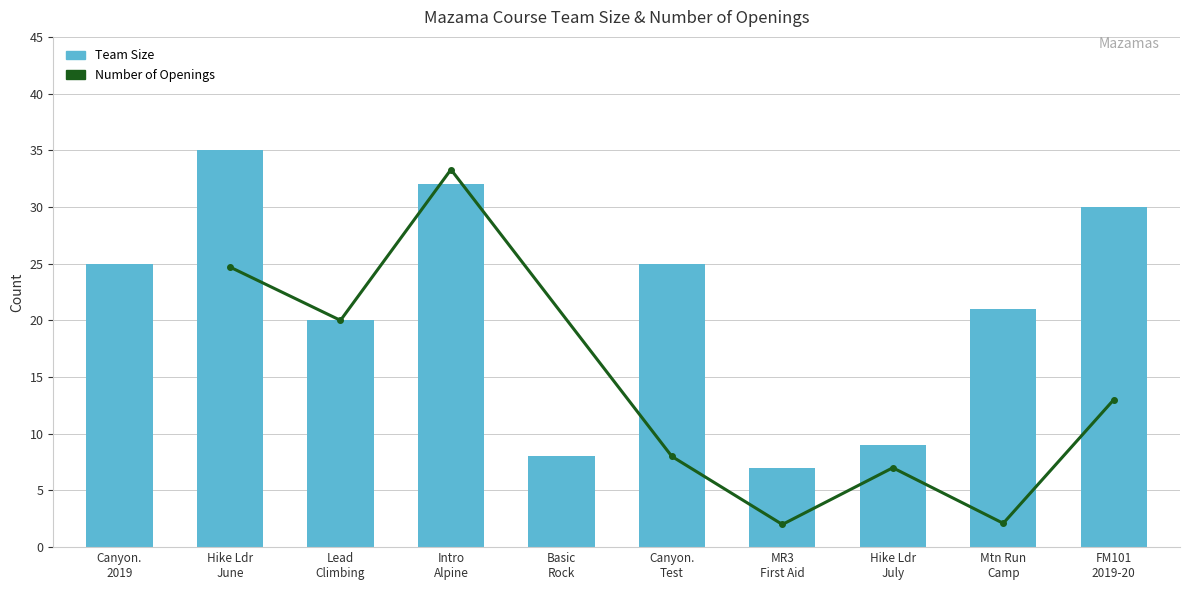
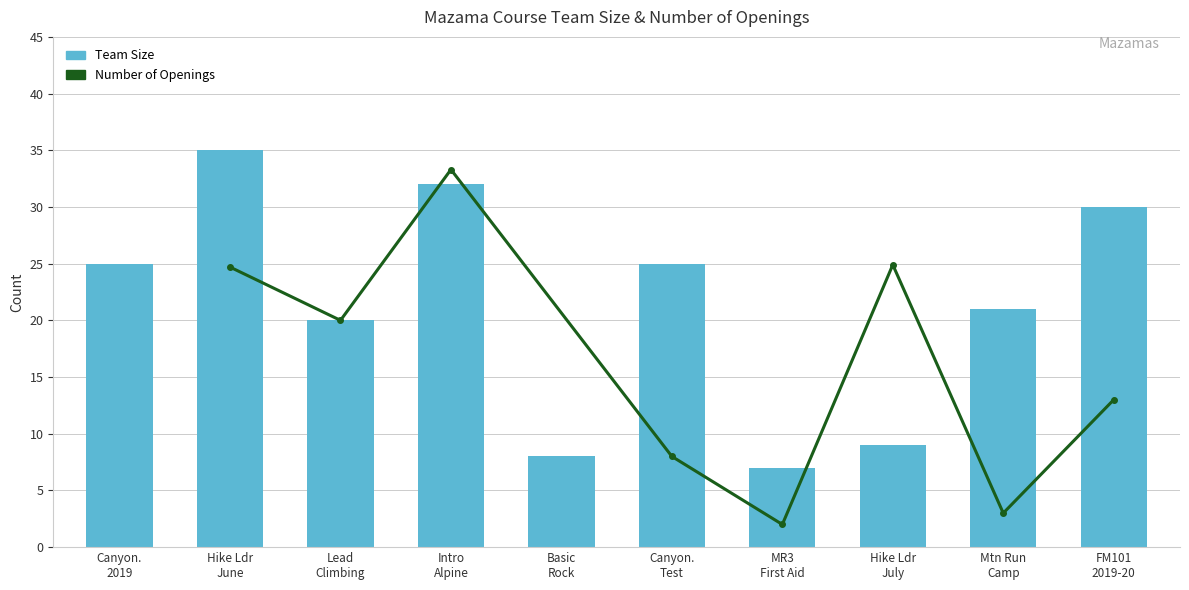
Number of Openings, Hike Ldr July: 7.0 -> 24.9
Number of Openings, Mtn Run Camp: 2.1 -> 3.0
